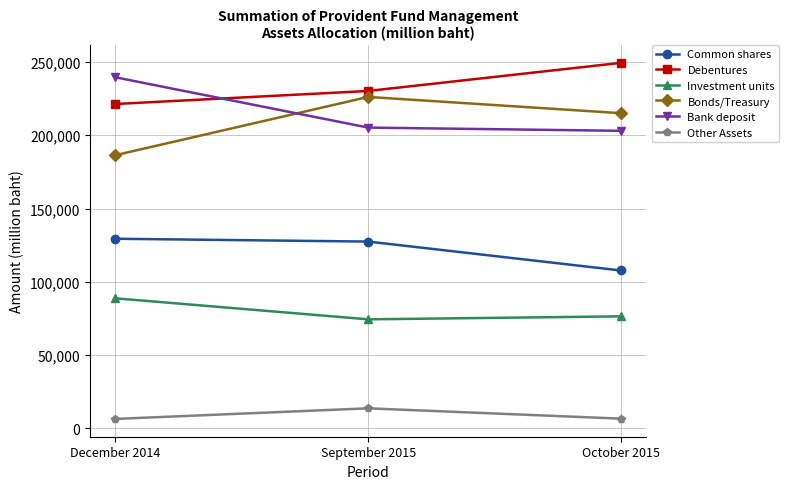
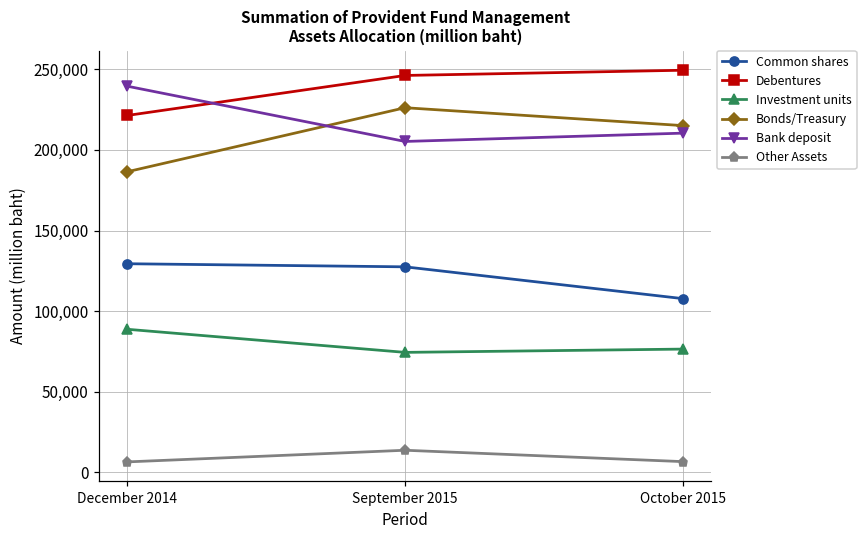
Debentures, September 2015: 230,000 -> 246,000
Bank deposit, October 2015: 203,000 -> 210,000
